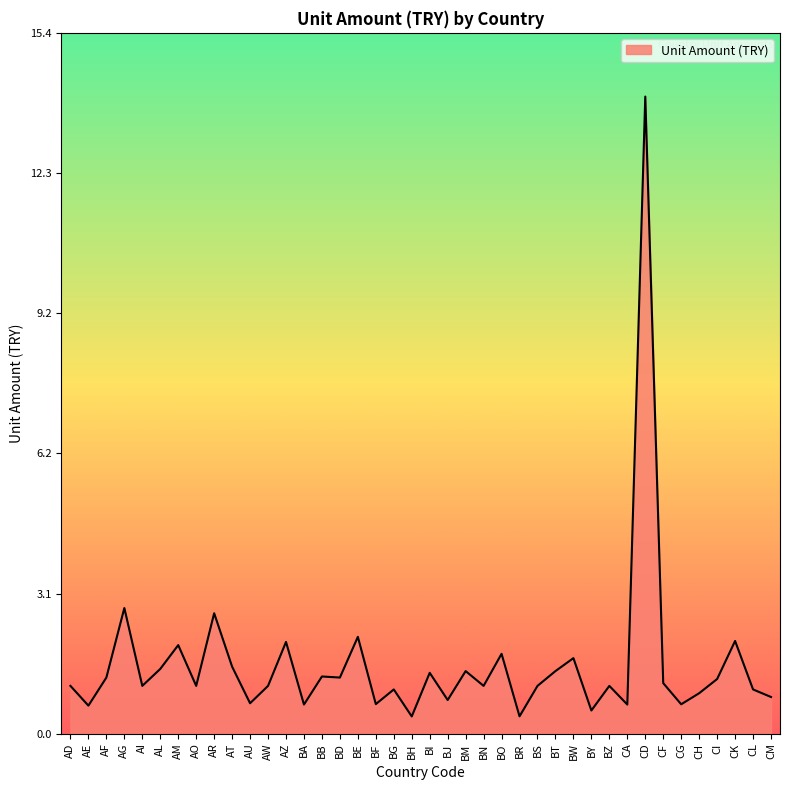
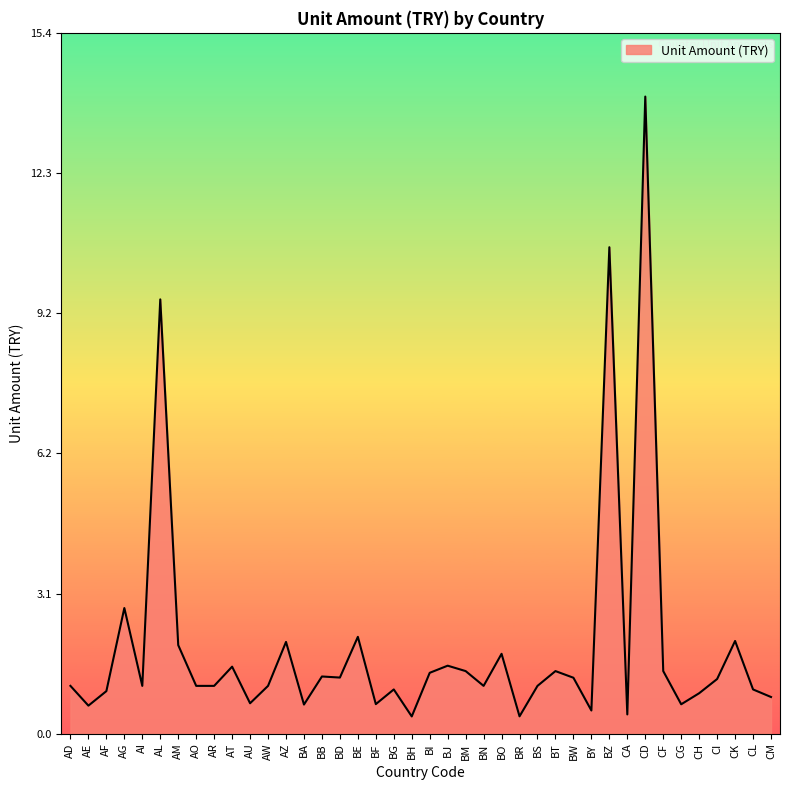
AF: 1.2 -> 0.9
AL: 1.4 -> 9.5
AR: 2.6 -> 1.1
BJ: 0.7 -> 1.5
BW: 1.7 -> 1.2
BZ: 1.1 -> 10.7
CA: 0.6 -> 0.4
CF: 1.1 -> 1.4
